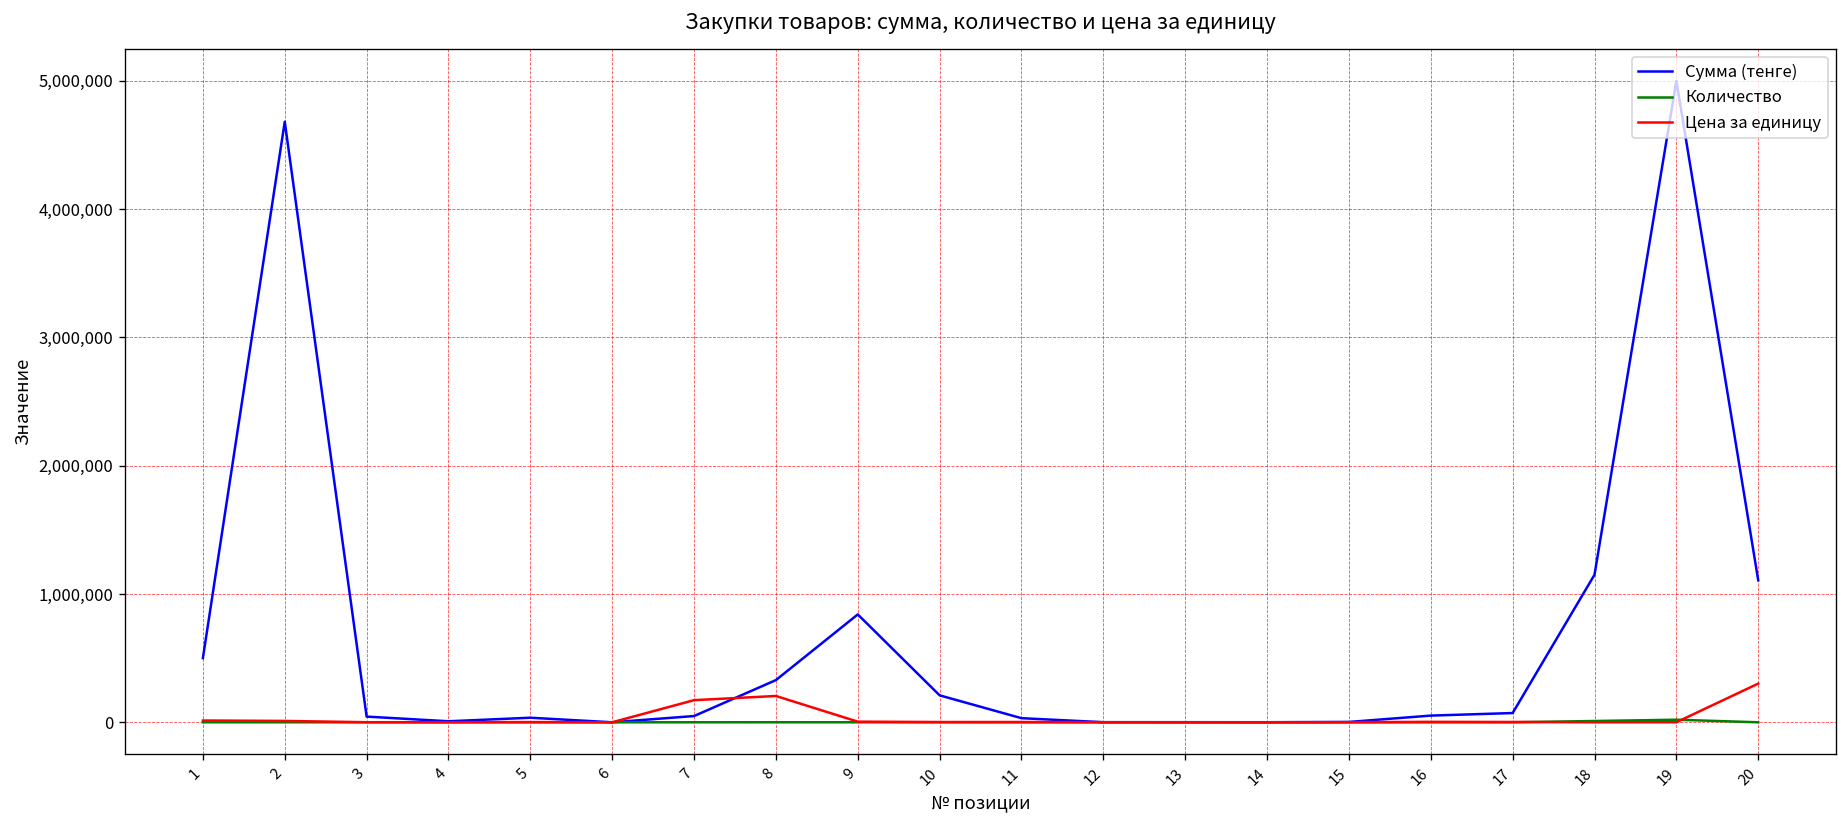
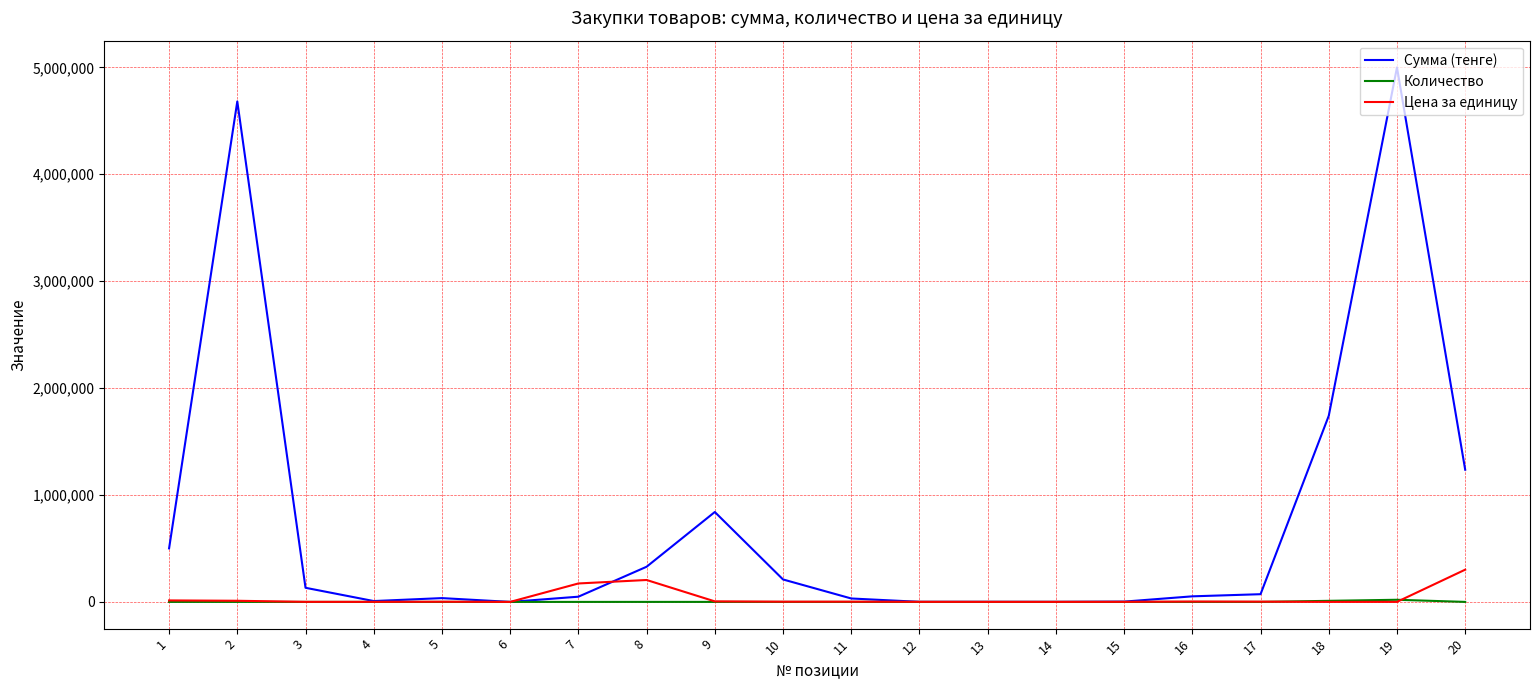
Сумма (тенге), 3: 40,000 -> 130,000
Сумма (тенге), 18: 1,150,000 -> 1,740,000
Сумма (тенге), 20: 1,110,000 -> 1,240,000
